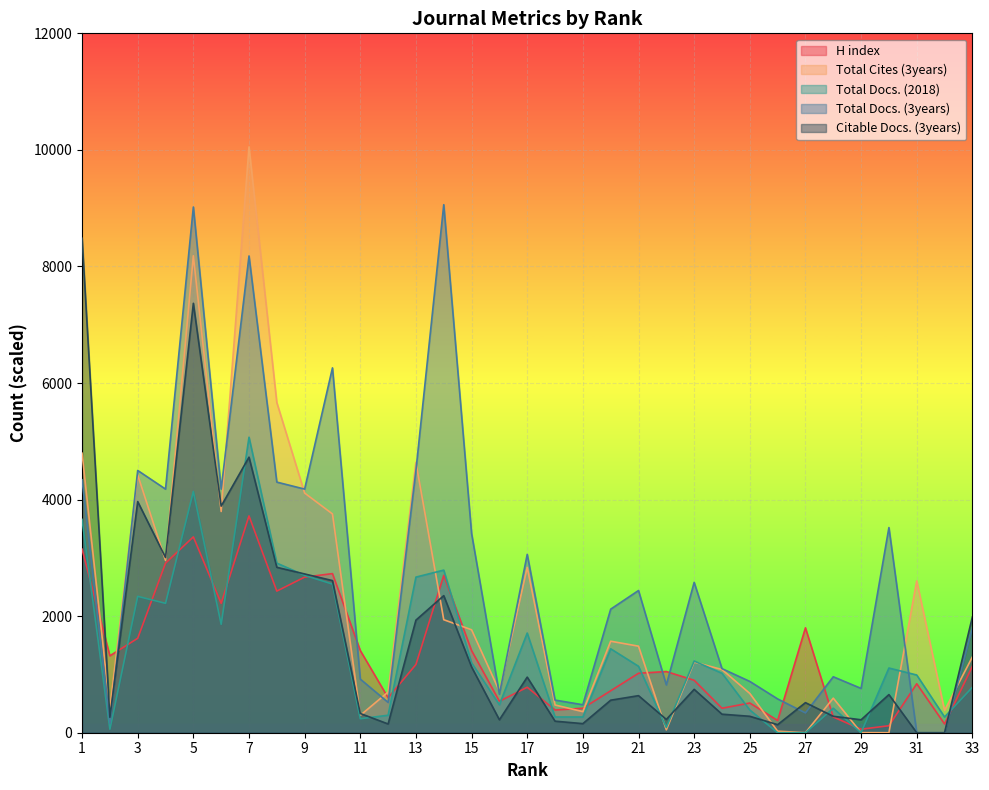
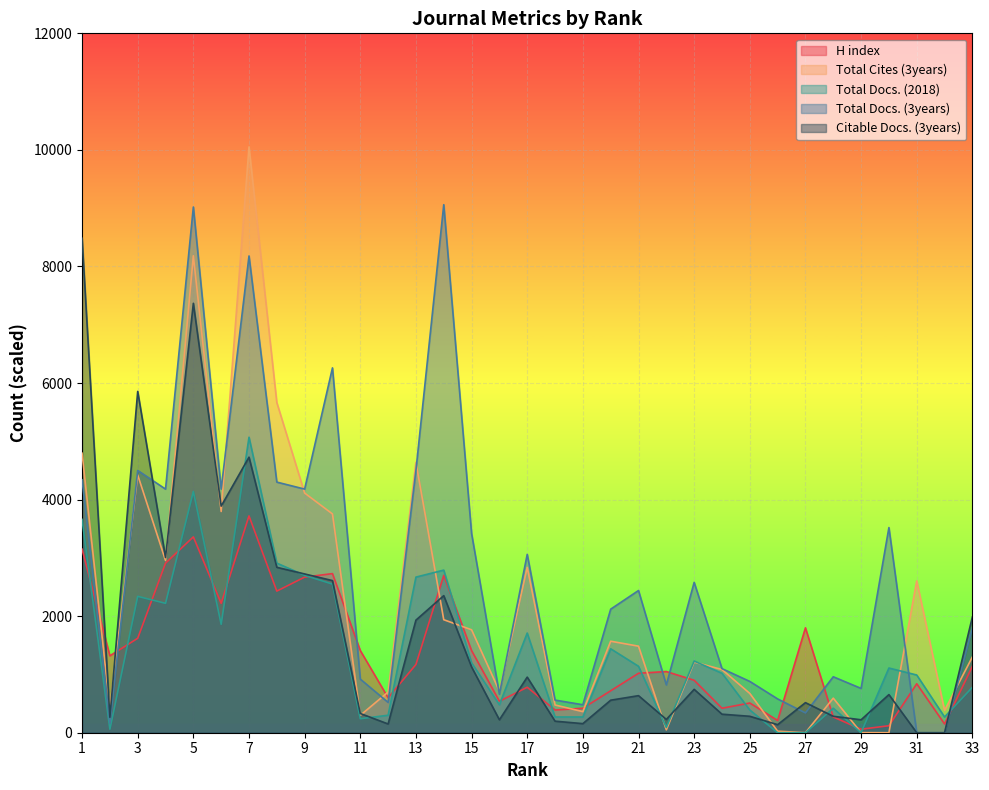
Citable Docs. (3years), 3: 4000 -> 5900
